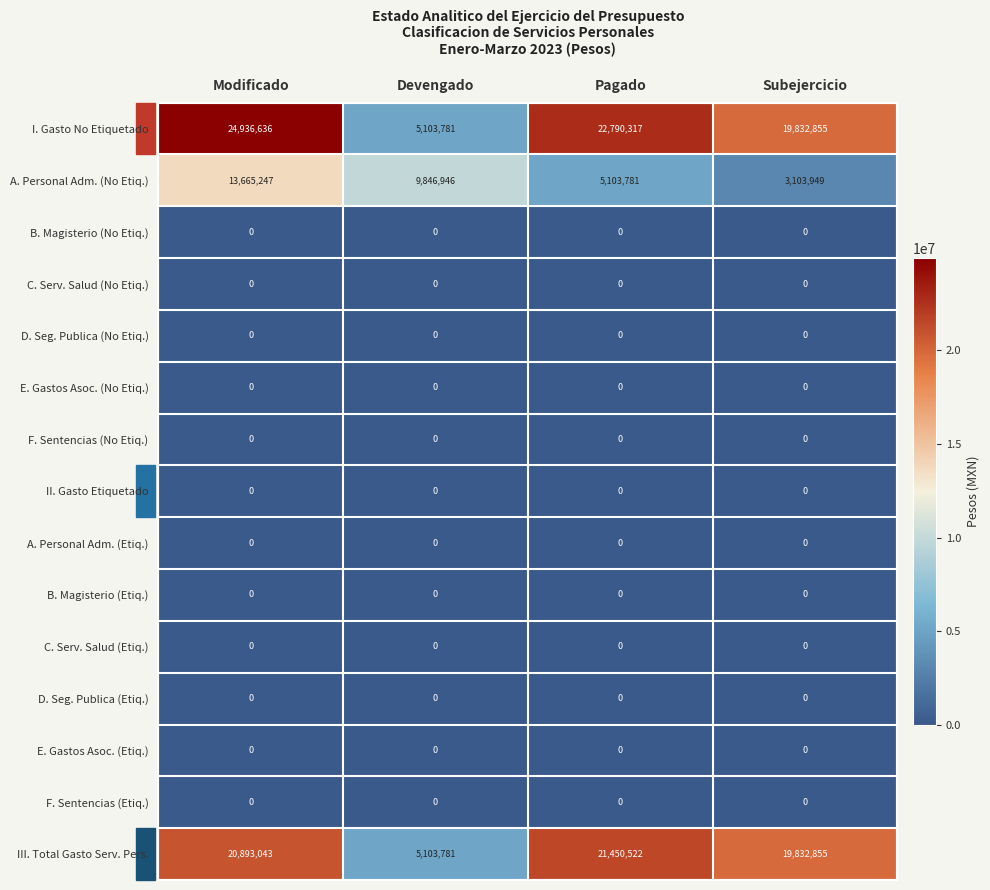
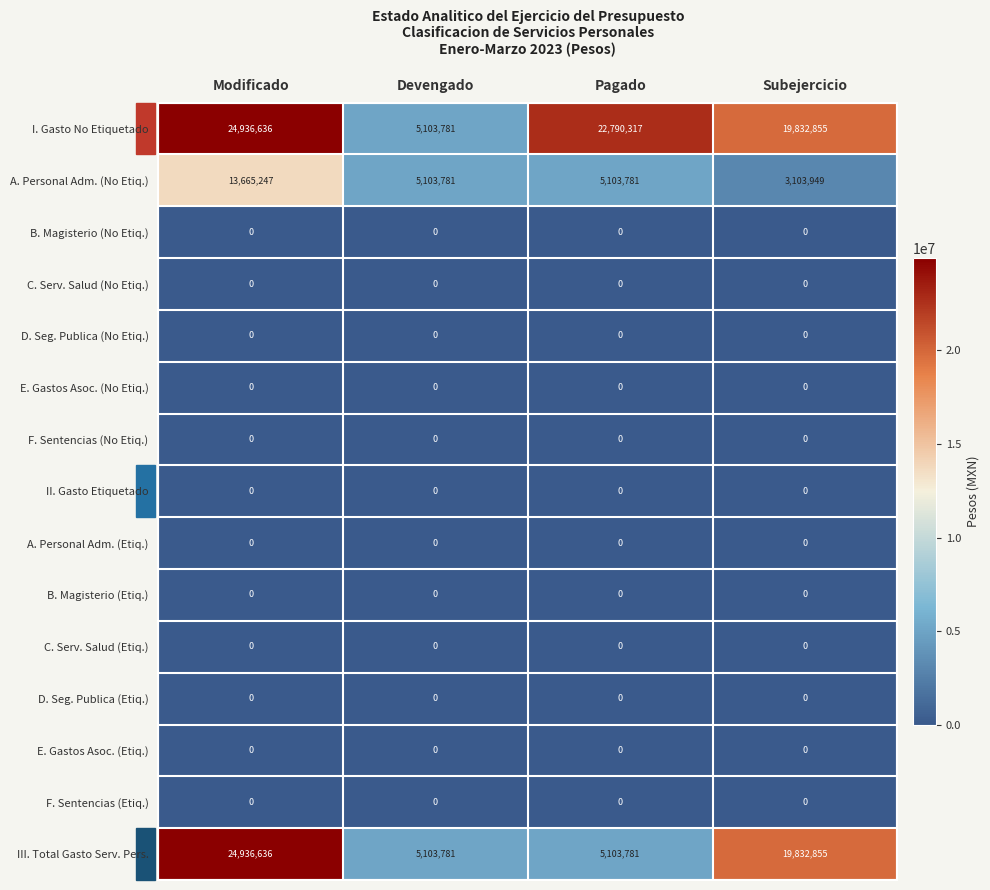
A. Personal Adm. (No Etiq.), Devengado: 9,846,946 -> 5,103,781
III. Total Gasto Serv. Pers., Modificado: 20,893,043 -> 24,936,636
III. Total Gasto Serv. Pers., Pagado: 21,450,522 -> 5,103,781
